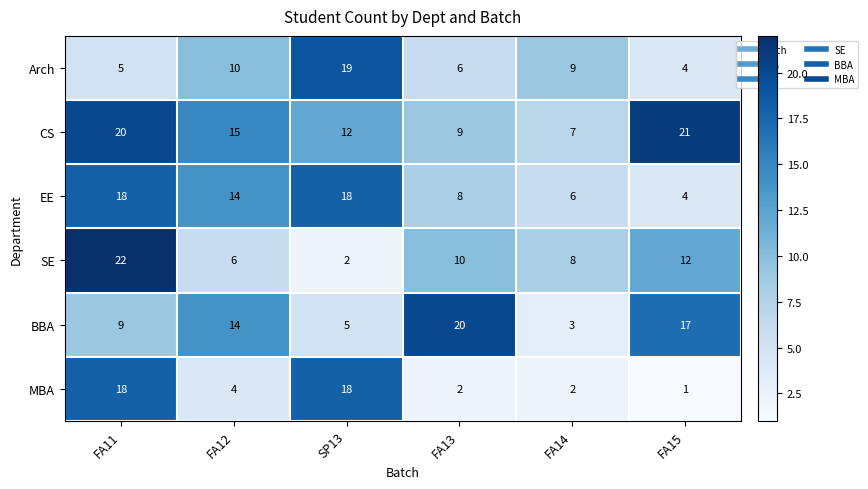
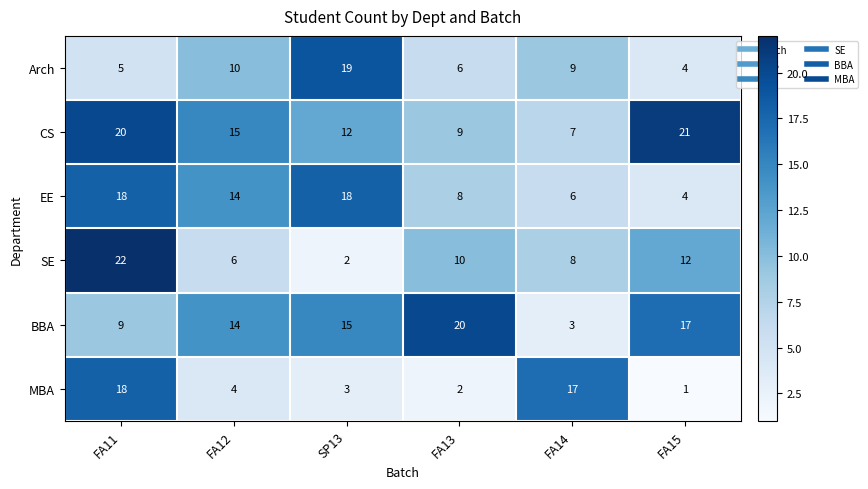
BBA, SP13: 5 -> 15
MBA, SP13: 18 -> 3
MBA, FA14: 2 -> 17
